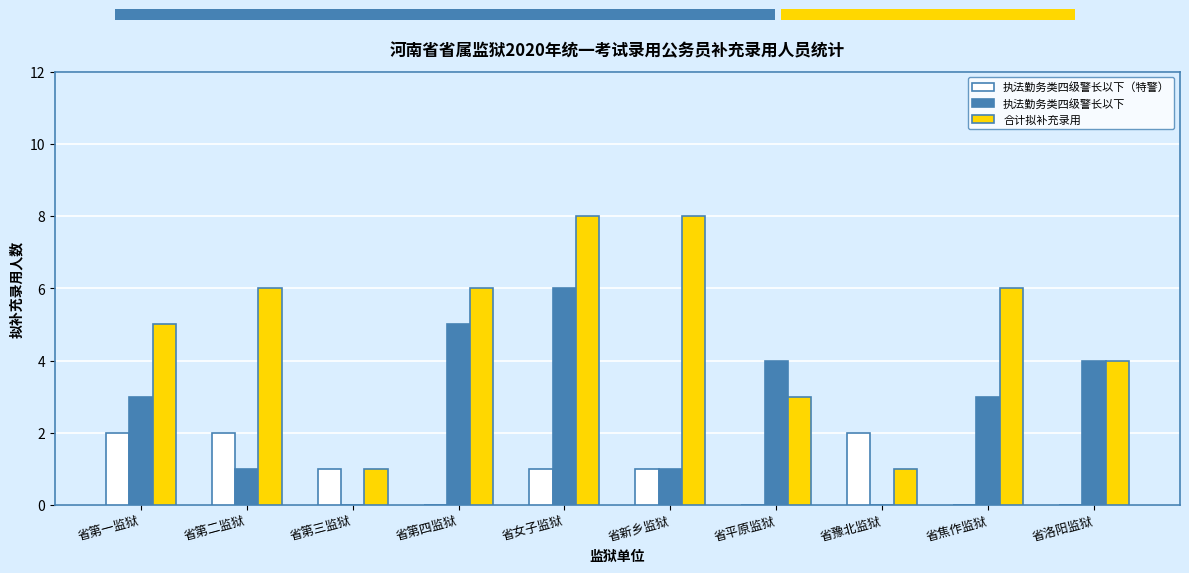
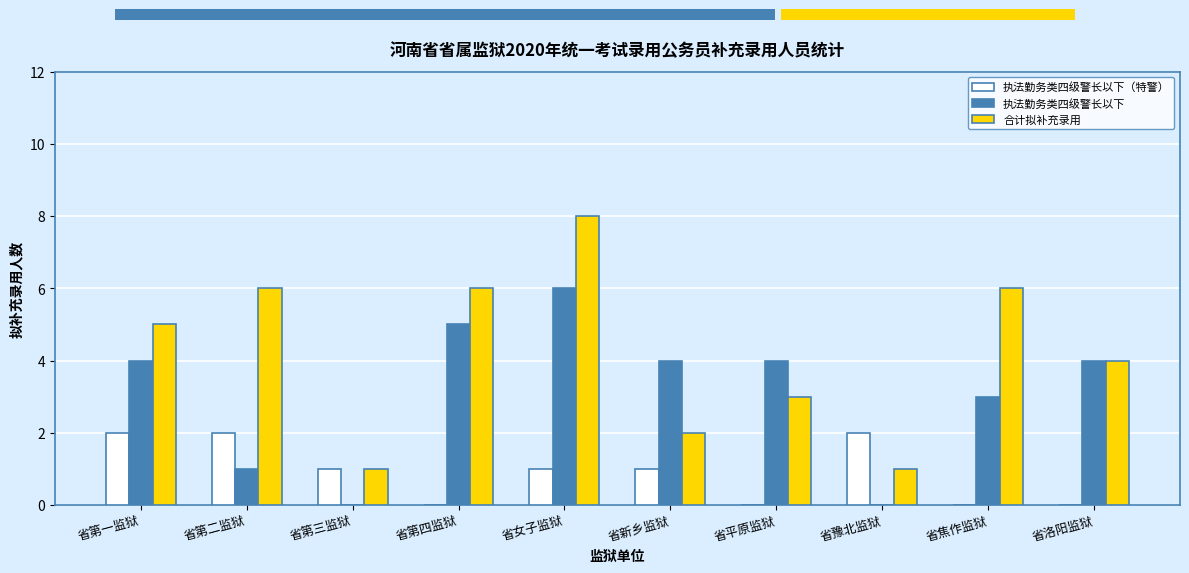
执法勤务类四级警长以下, 省第一监狱: 3 -> 4
执法勤务类四级警长以下, 省新乡监狱: 1 -> 4
合计拟补充录用, 省新乡监狱: 8 -> 2
